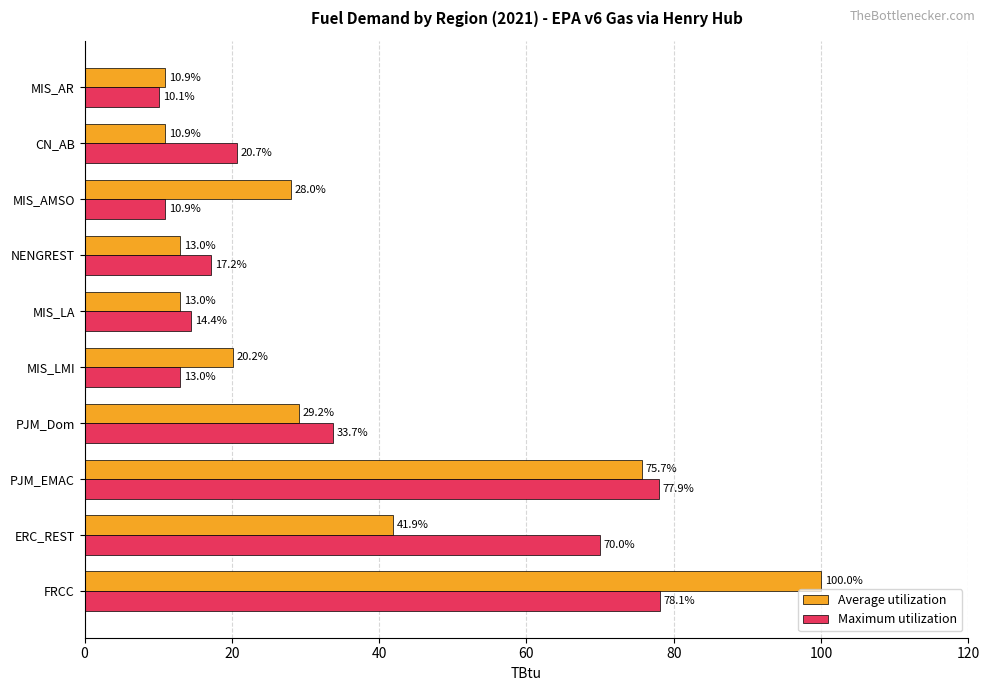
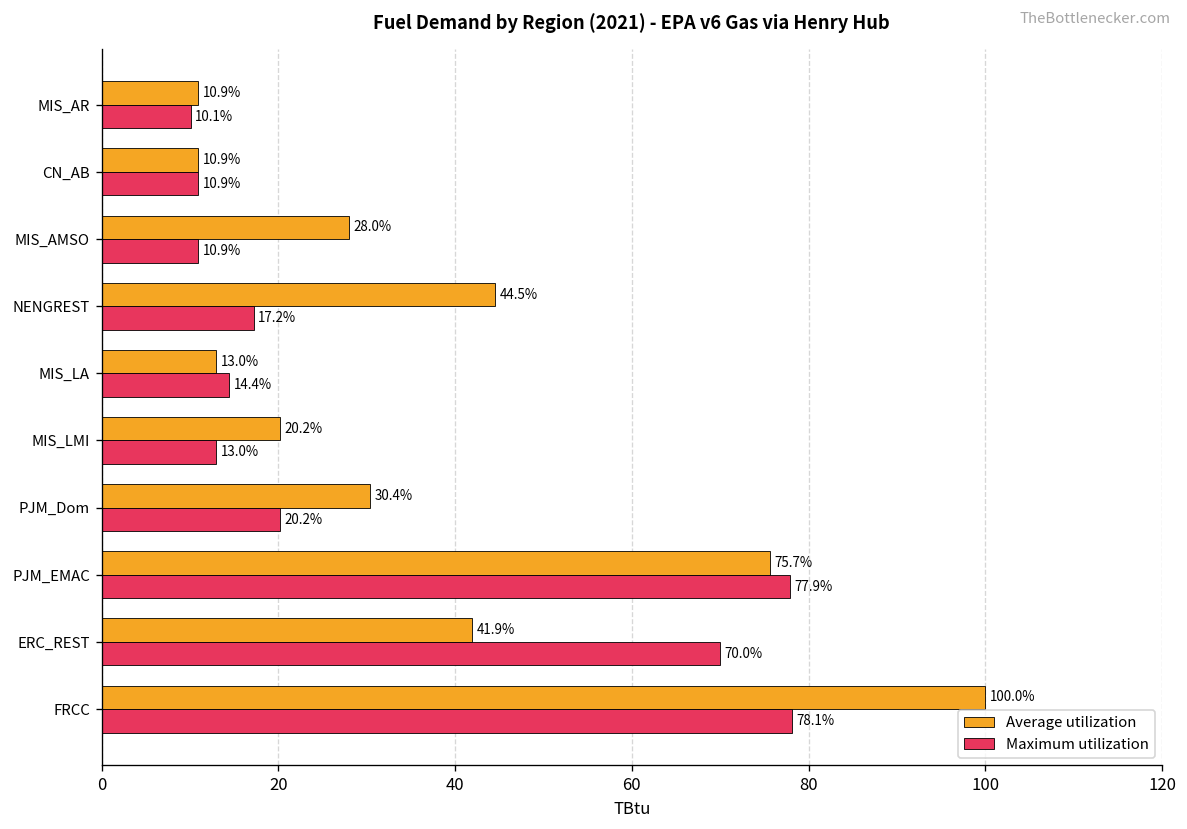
Maximum utilization, CN_AB: 20.7% -> 10.9%
Average utilization, NENGREST: 13.0% -> 44.5%
Average utilization, PJM_Dom: 29.2% -> 30.4%
Maximum utilization, PJM_Dom: 33.7% -> 20.2%
